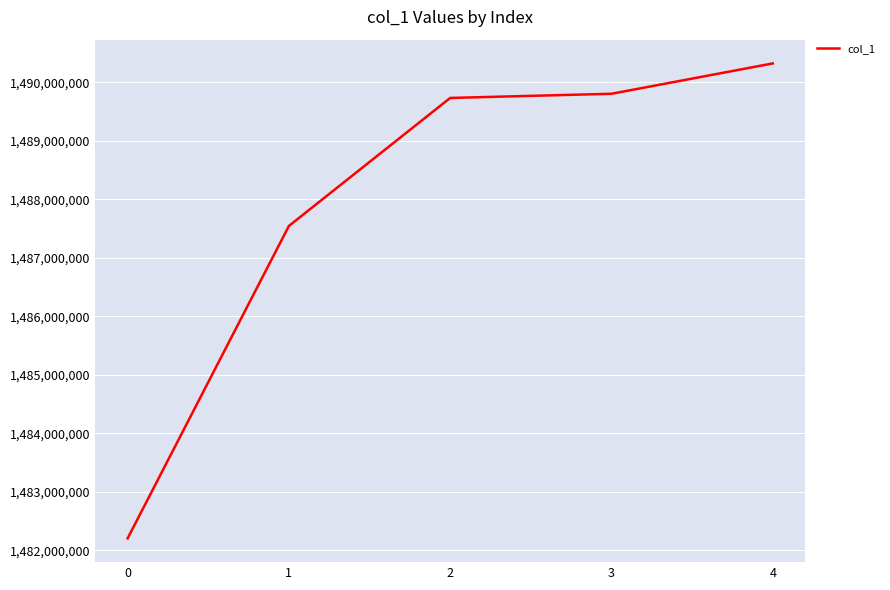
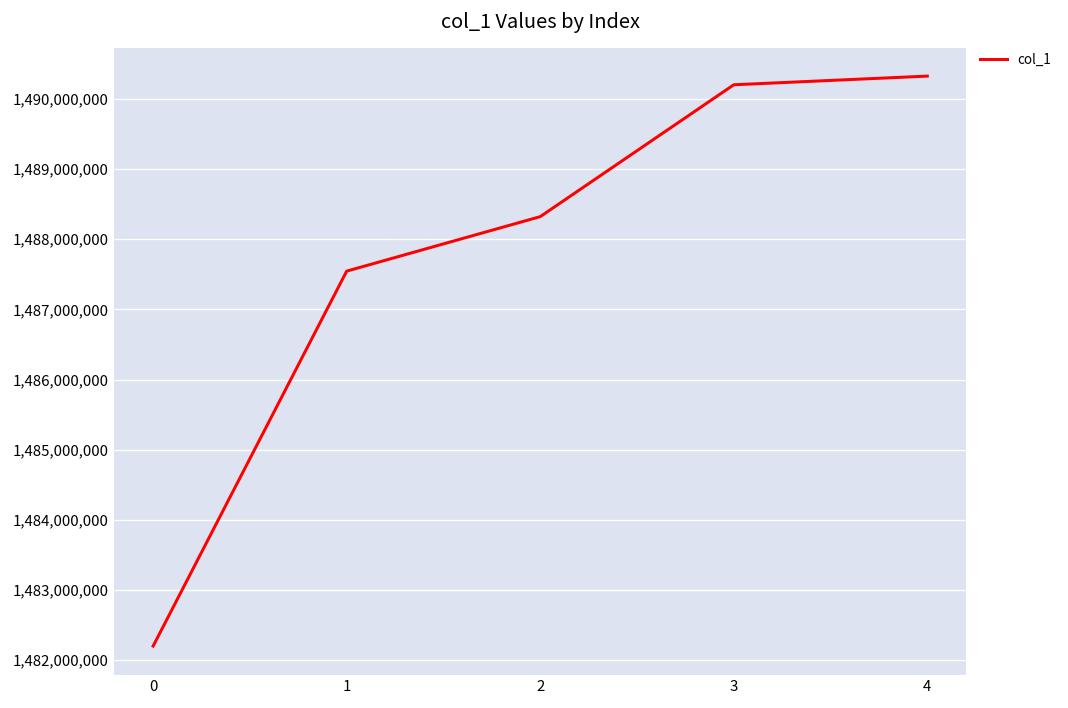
2: 1,489,700,000 -> 1,488,300,000
3: 1,489,800,000 -> 1,490,200,000
